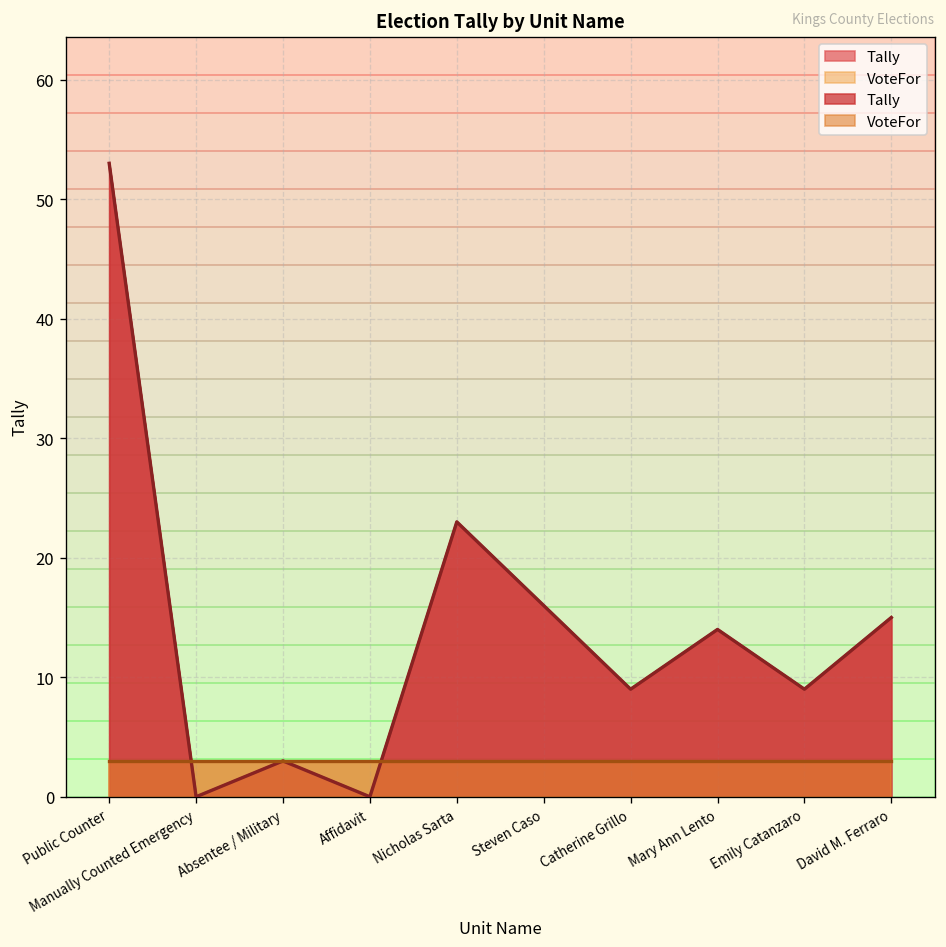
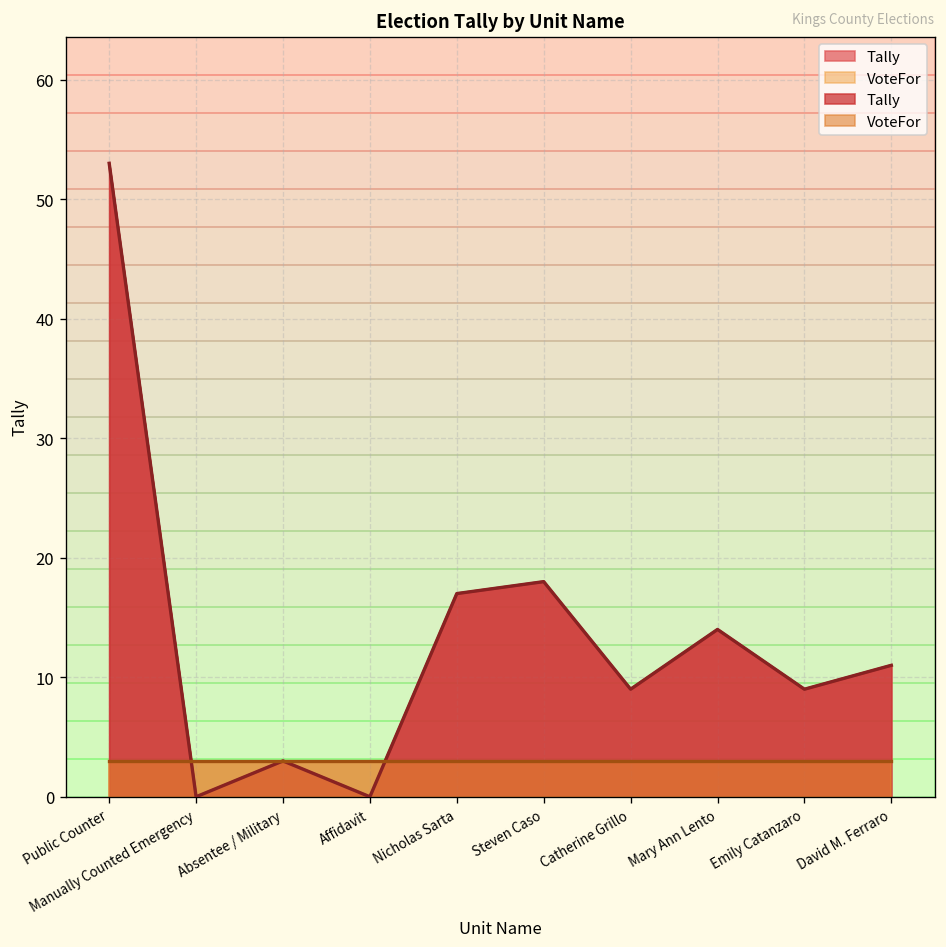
Tally, Nicholas Sarta: 23 -> 17
Tally, Steven Caso: 16 -> 18
Tally, David M. Ferraro: 15 -> 11
